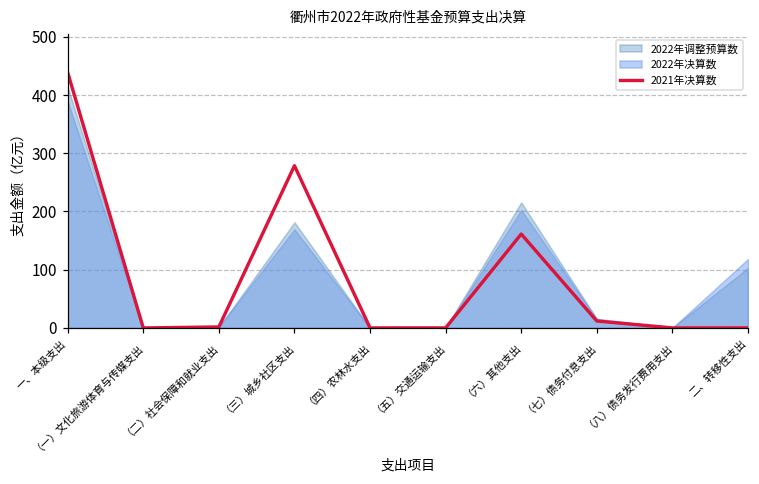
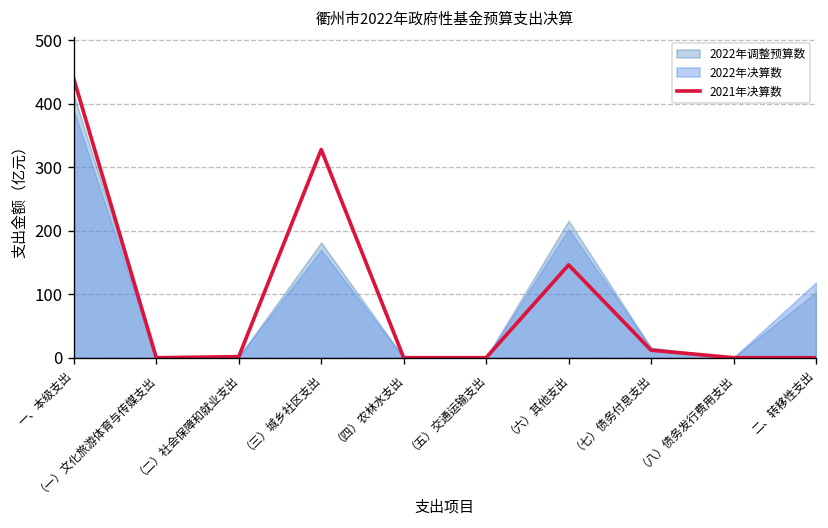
2021年决算数, （三）城乡社区支出: 280 -> 330
2021年决算数, （六）其他支出: 160 -> 150
